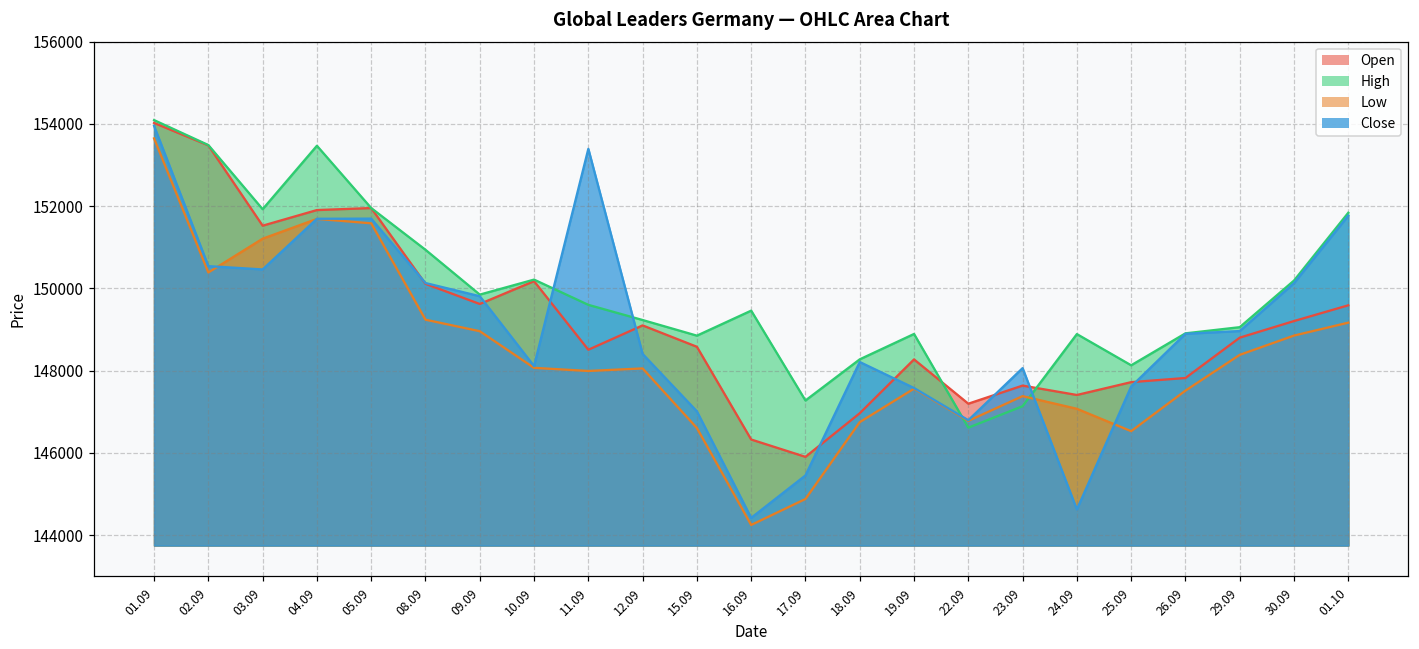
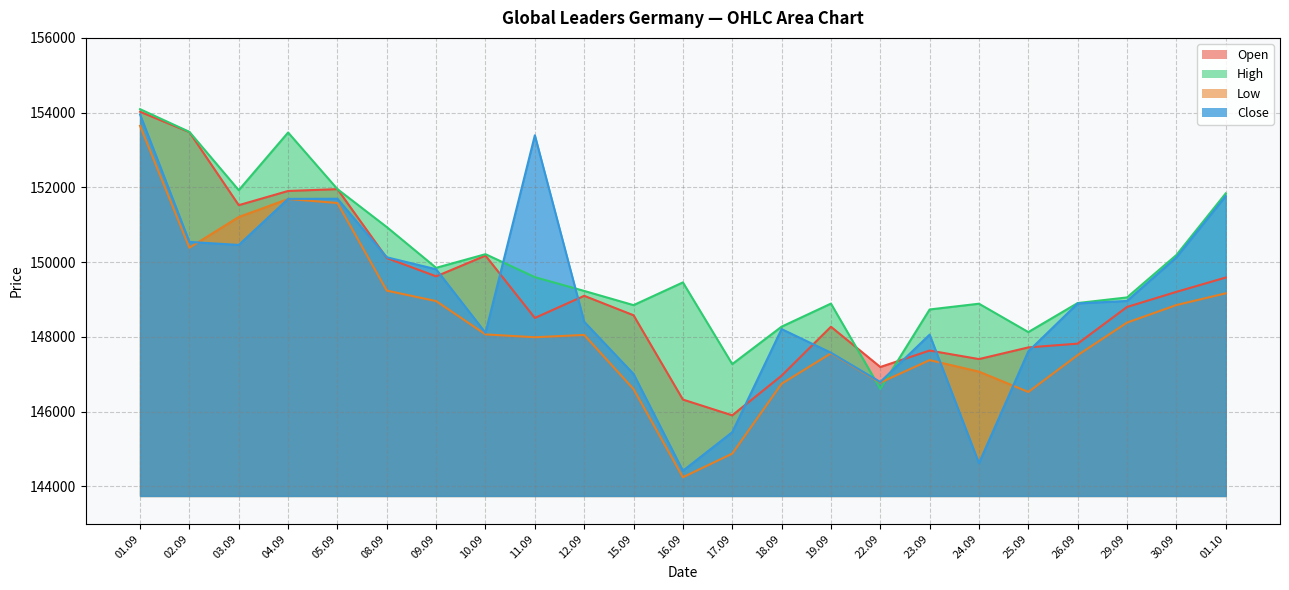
High, 23.09: 147100 -> 148700
